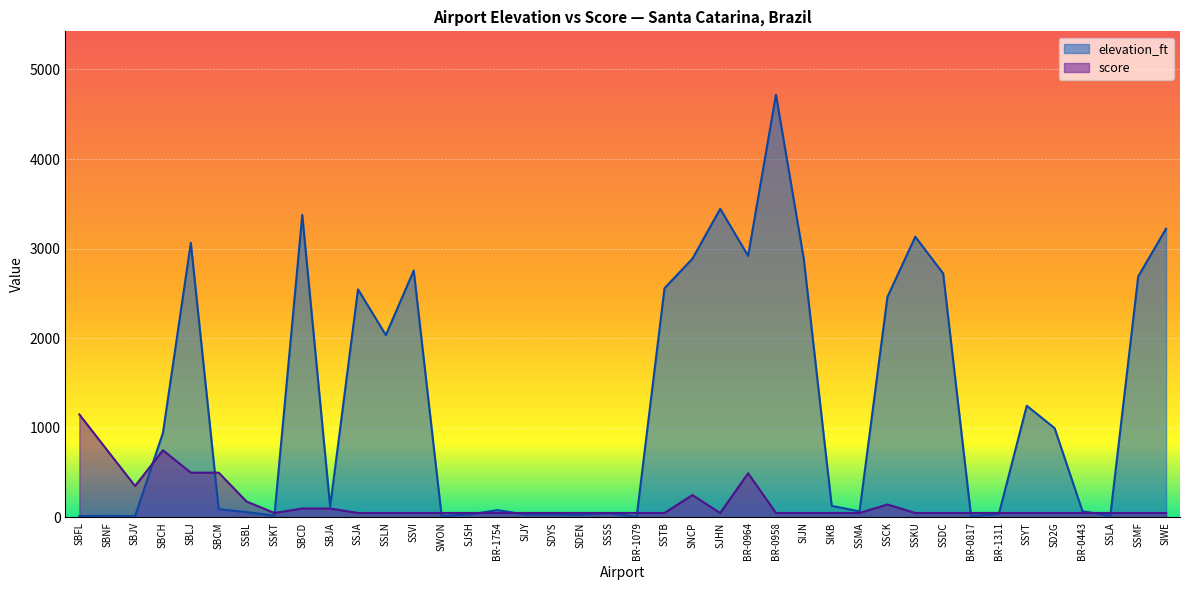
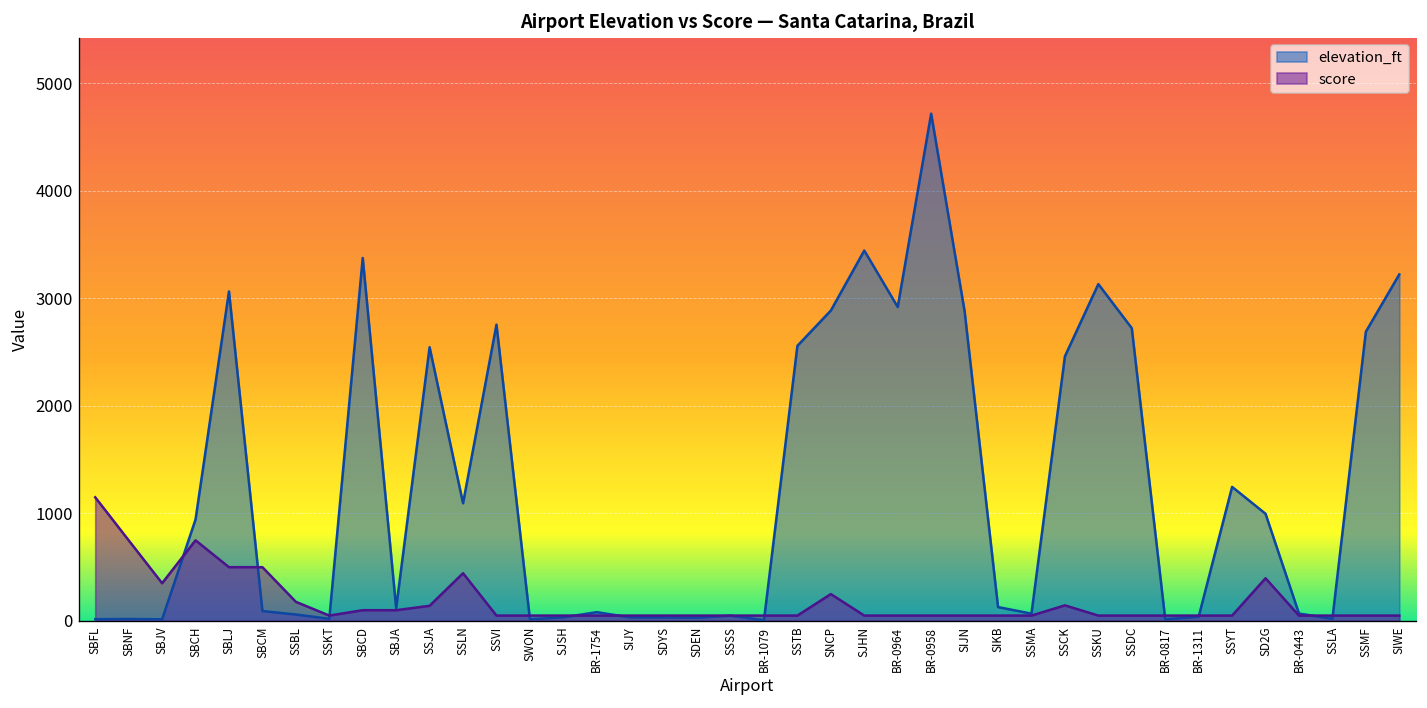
score, SSJA: 50 -> 140
elevation_ft, SSLN: 2000 -> 1100
score, SSLN: 100 -> 400
score, BR-0964: 500 -> 100
score, SD2G: 100 -> 400
